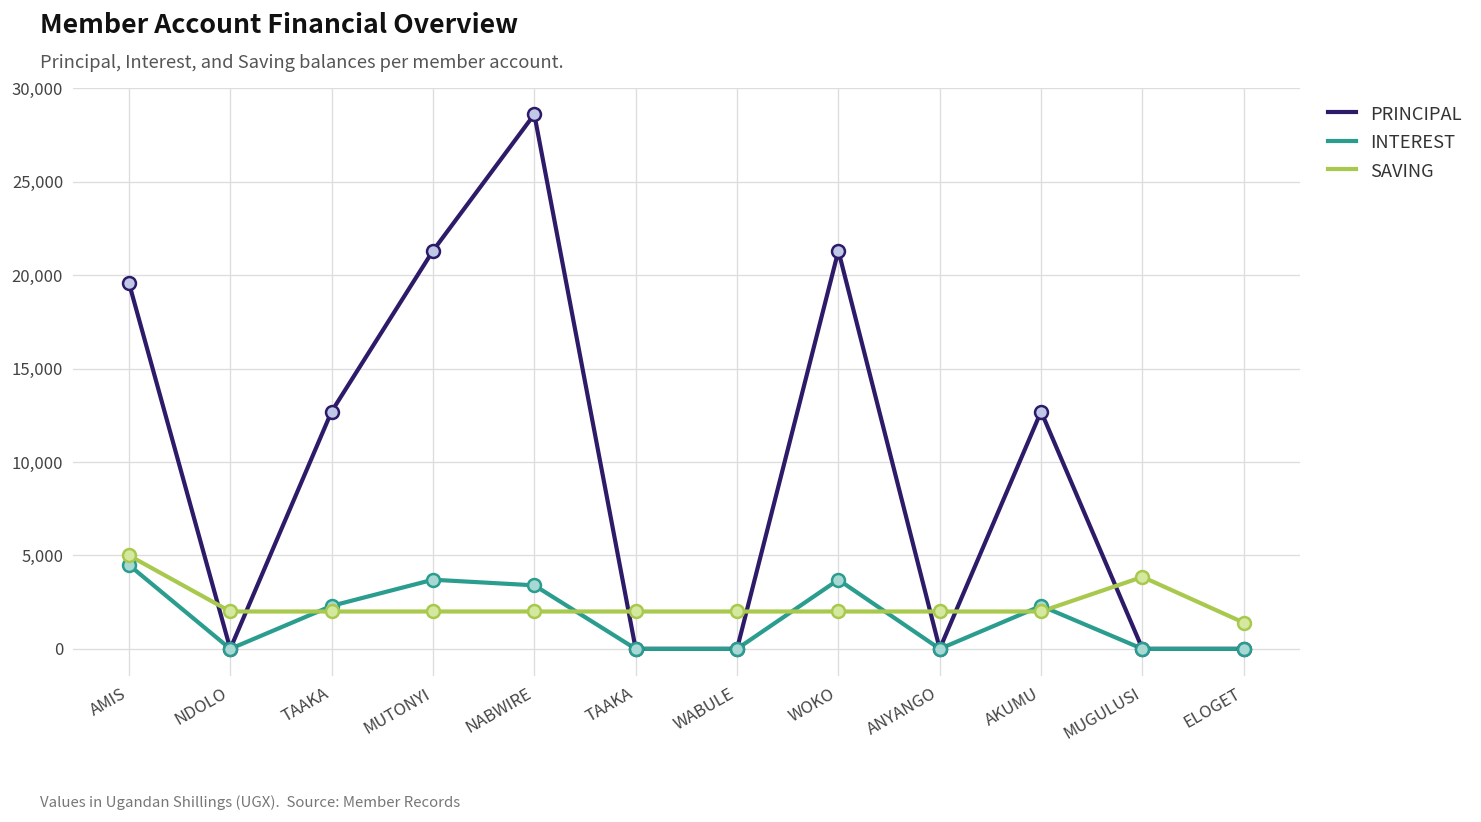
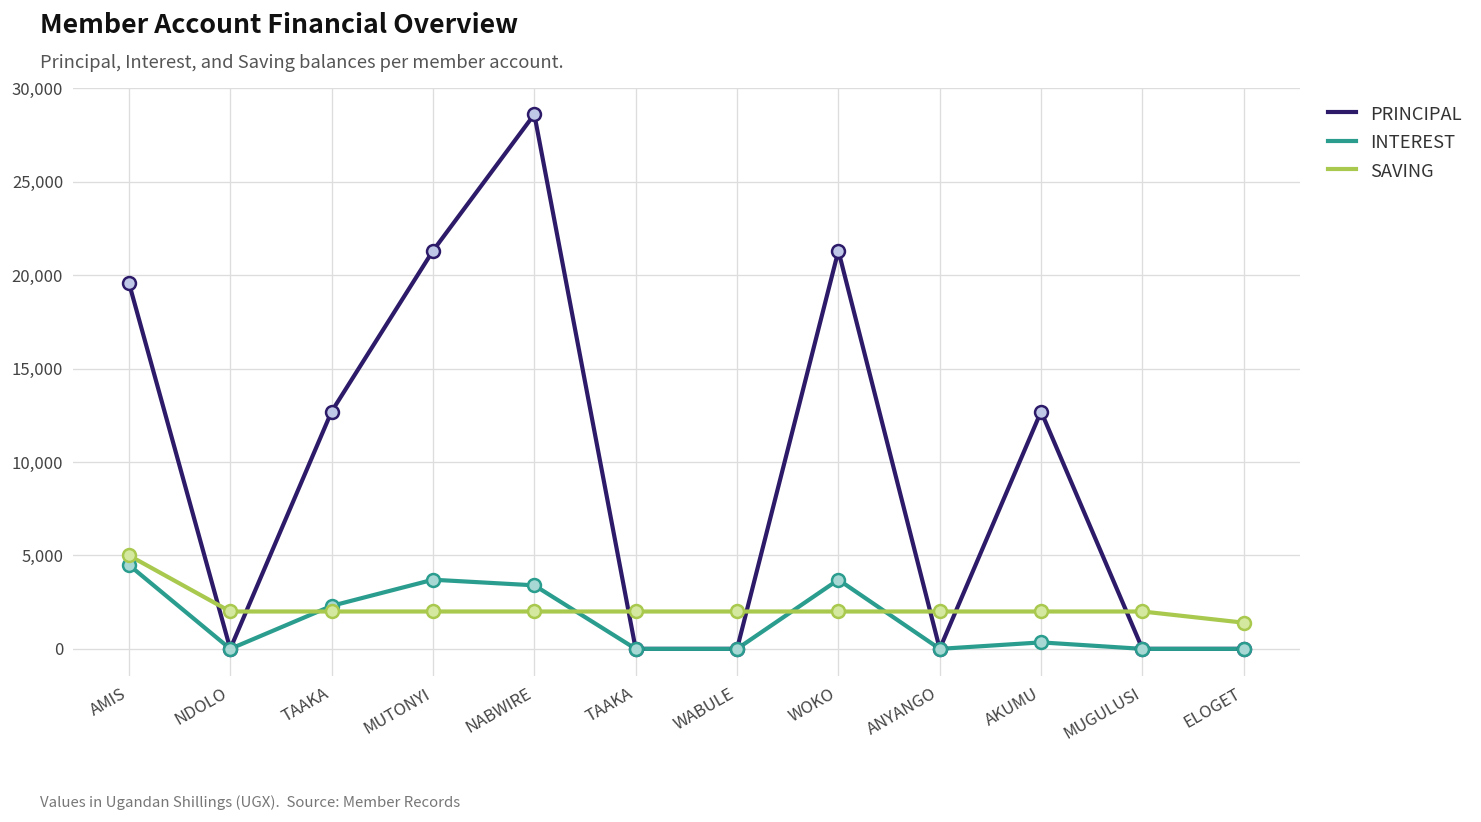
INTEREST, AKUMU: 2,300 -> 300
SAVING, MUGULUSI: 3,900 -> 2,000
